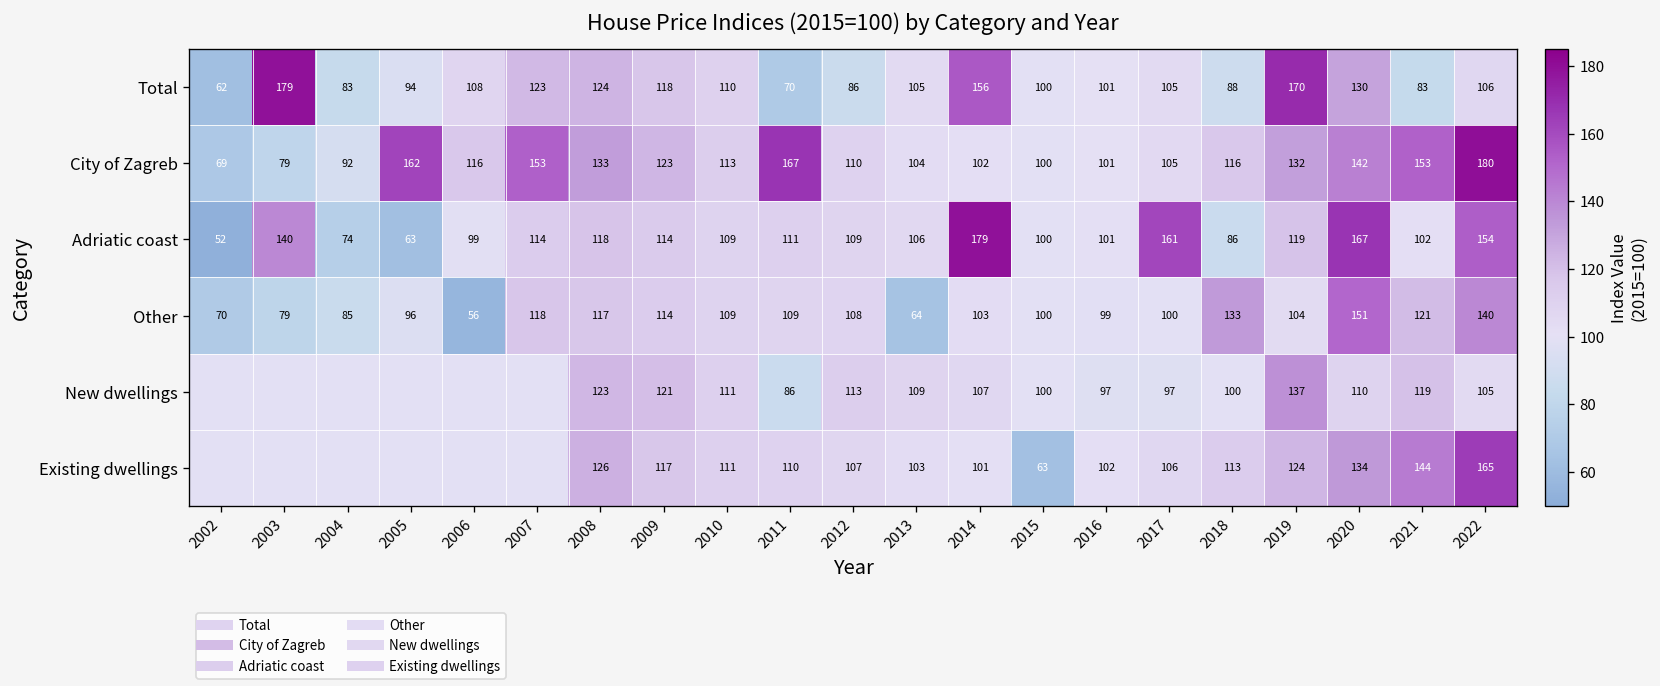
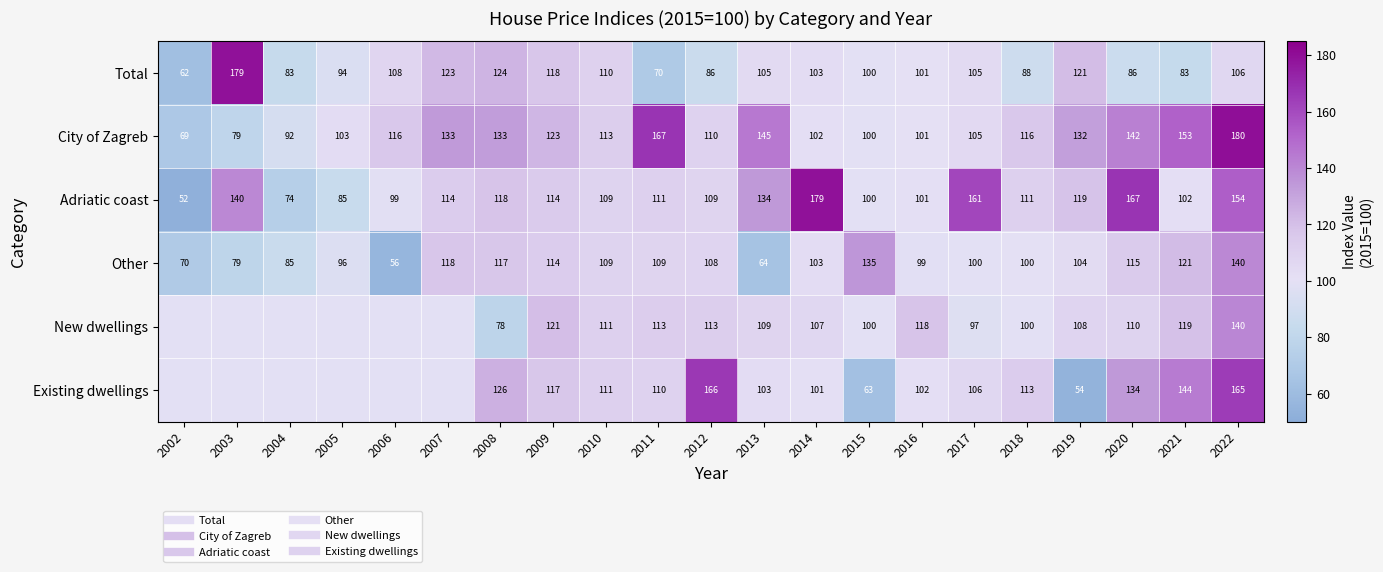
Total, 2014: 156 -> 103
Total, 2019: 170 -> 121
Total, 2020: 130 -> 86
City of Zagreb, 2005: 162 -> 103
City of Zagreb, 2007: 153 -> 133
City of Zagreb, 2013: 104 -> 145
Adriatic coast, 2005: 63 -> 85
Adriatic coast, 2013: 106 -> 134
Adriatic coast, 2018: 86 -> 111
Other, 2015: 100 -> 135
Other, 2018: 133 -> 100
Other, 2020: 151 -> 115
New dwellings, 2008: 123 -> 78
New dwellings, 2011: 86 -> 113
New dwellings, 2016: 97 -> 118
New dwellings, 2019: 137 -> 108
New dwellings, 2022: 105 -> 140
Existing dwellings, 2012: 107 -> 166
Existing dwellings, 2019: 124 -> 54
